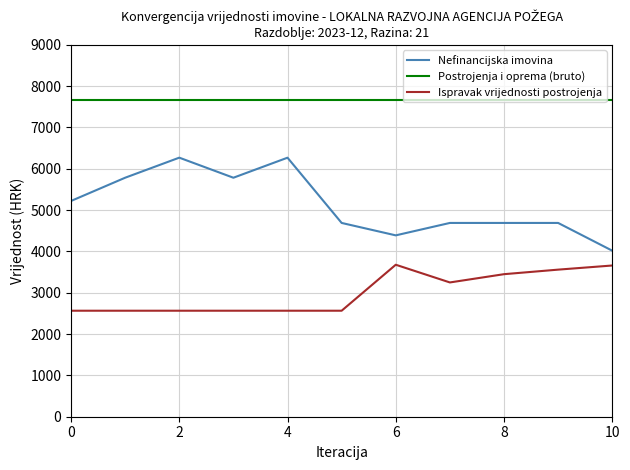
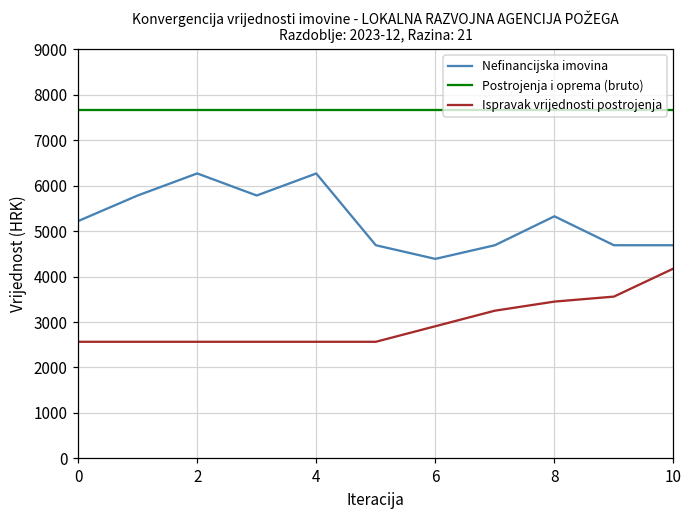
Ispravak vrijednosti postrojenja, 6: 3700 -> 2900
Nefinancijska imovina, 8: 4700 -> 5300
Nefinancijska imovina, 10: 4000 -> 4700
Ispravak vrijednosti postrojenja, 10: 3700 -> 4200
